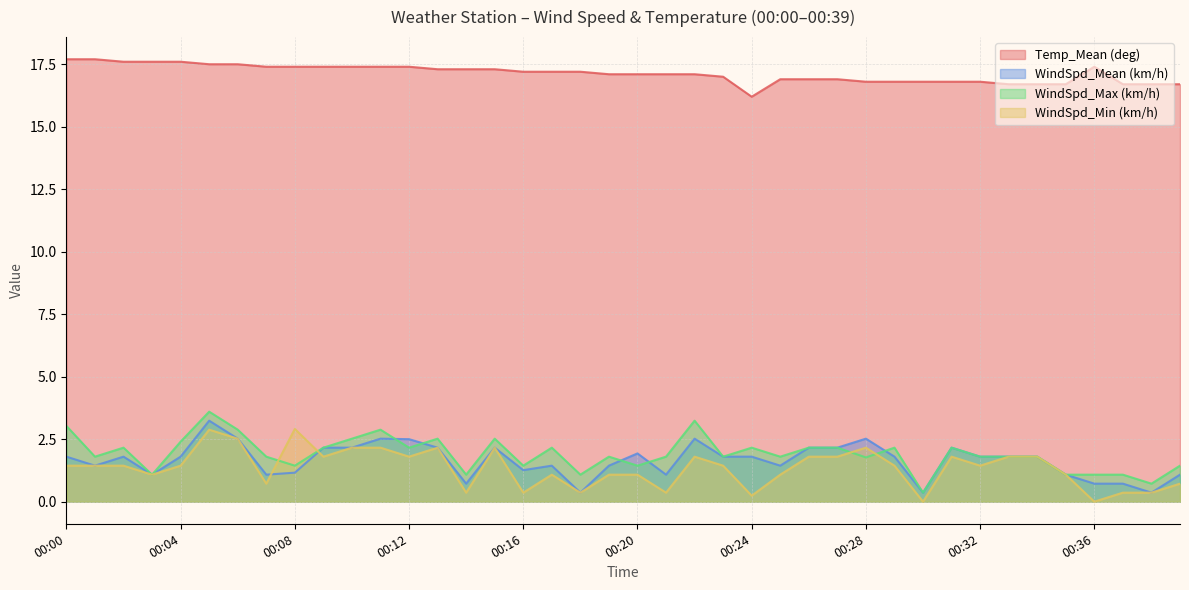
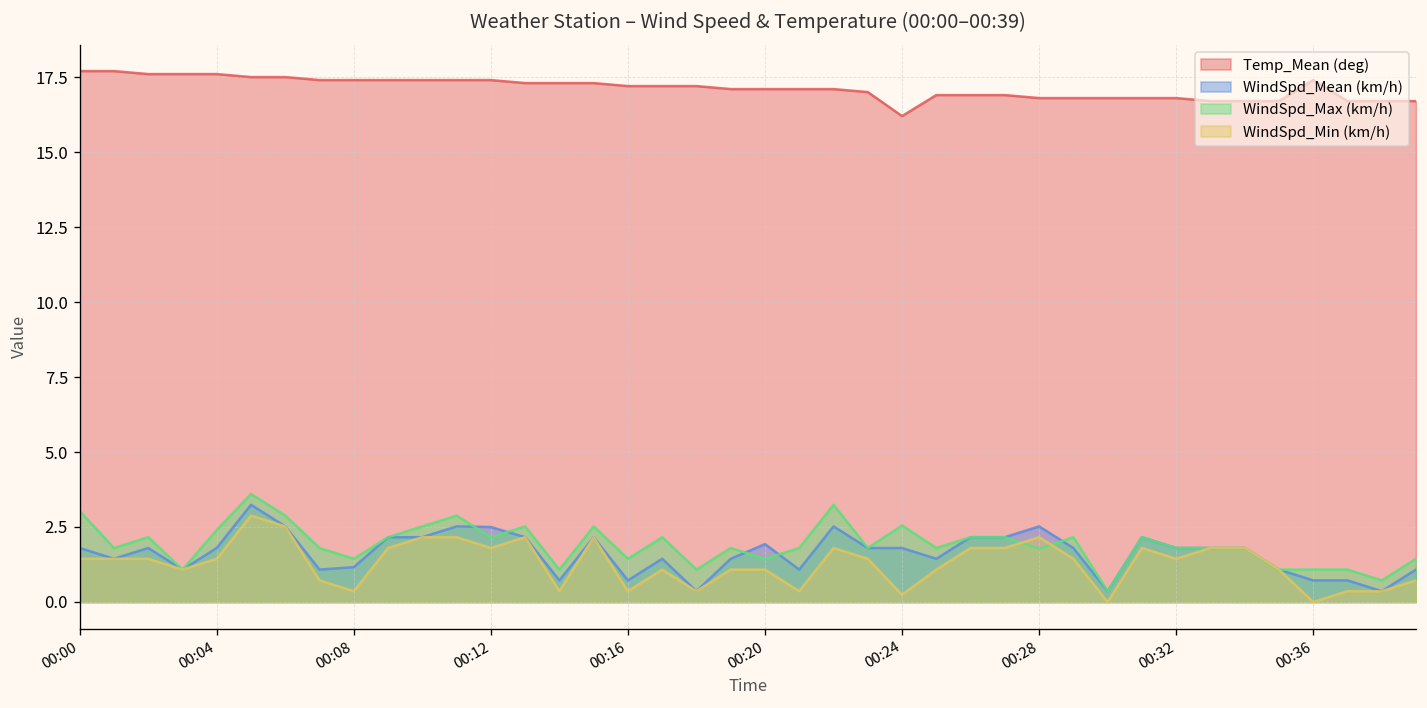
WindSpd_Min (km/h), 00:08: 2.9 -> 0.4
WindSpd_Mean (km/h), 00:16: 1.3 -> 0.7
WindSpd_Max (km/h), 00:24: 2.2 -> 2.6
